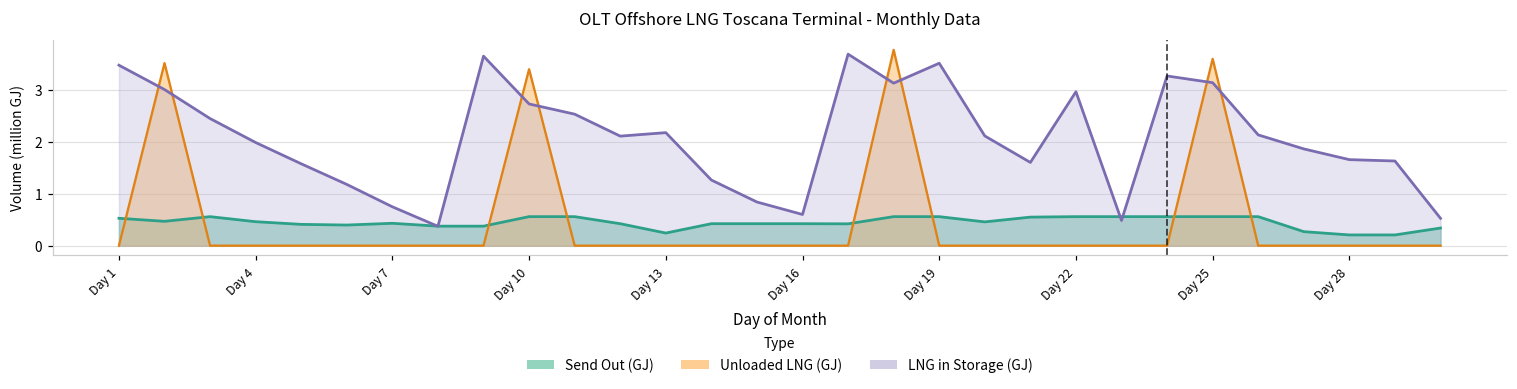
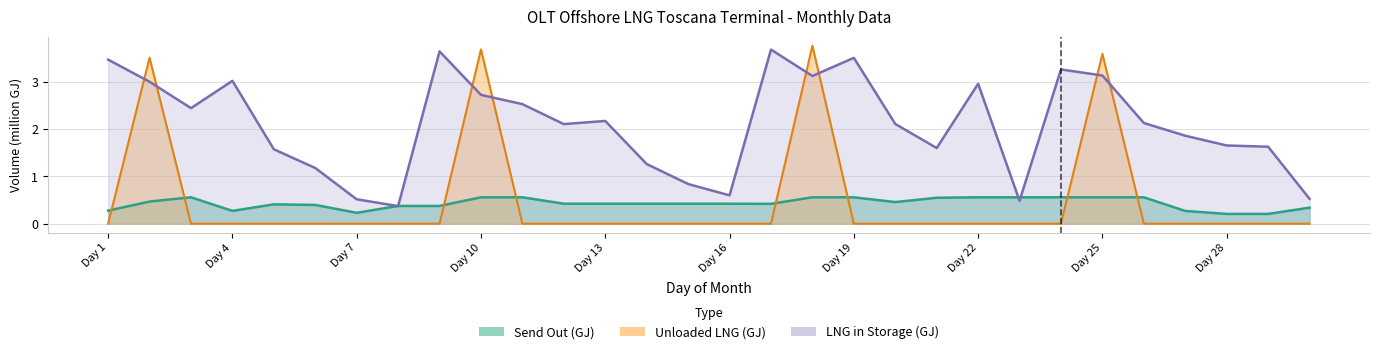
Send Out (GJ), Day 1: 0.5 -> 0.3
Send Out (GJ), Day 4: 0.5 -> 0.3
LNG in Storage (GJ), Day 4: 2.0 -> 3.0
Send Out (GJ), Day 7: 0.4 -> 0.2
LNG in Storage (GJ), Day 7: 0.7 -> 0.5
Unloaded LNG (GJ), Day 10: 3.4 -> 3.7
Send Out (GJ), Day 13: 0.2 -> 0.4
